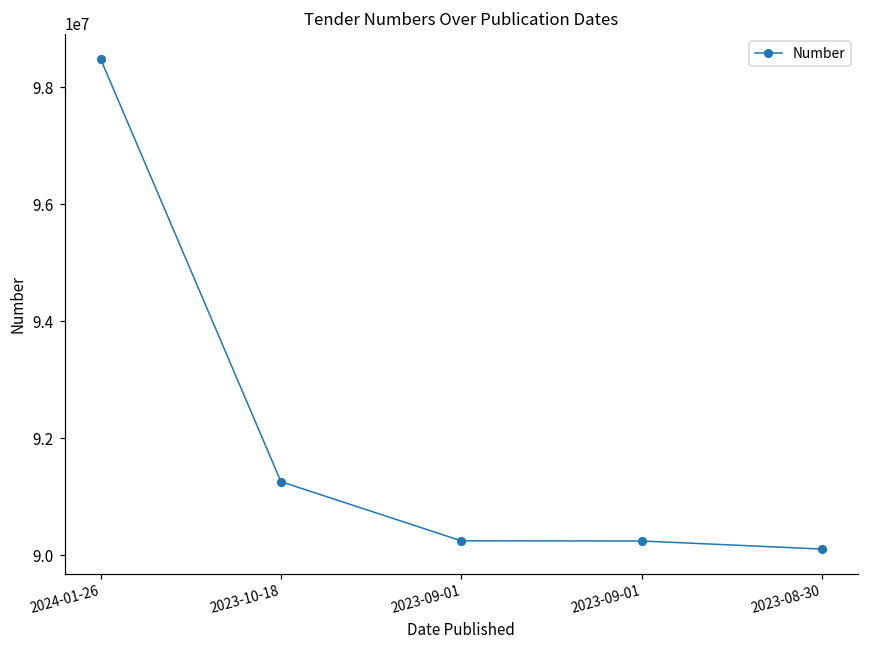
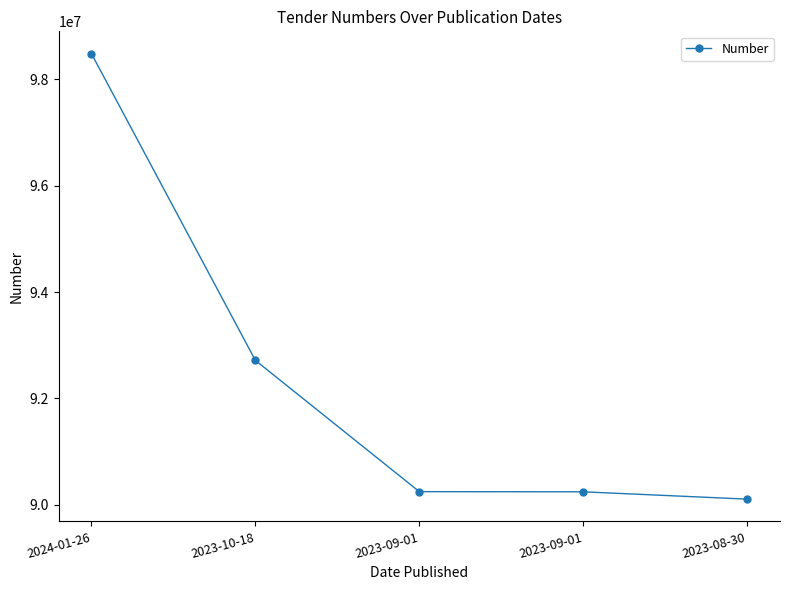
2023-10-18: 91300000 -> 92700000
